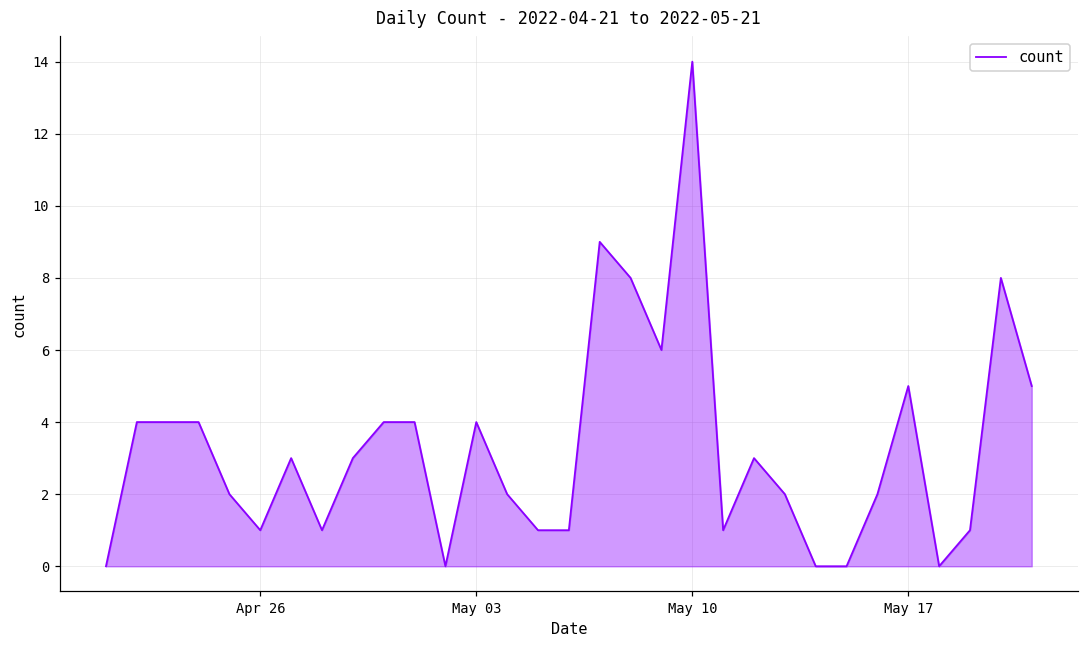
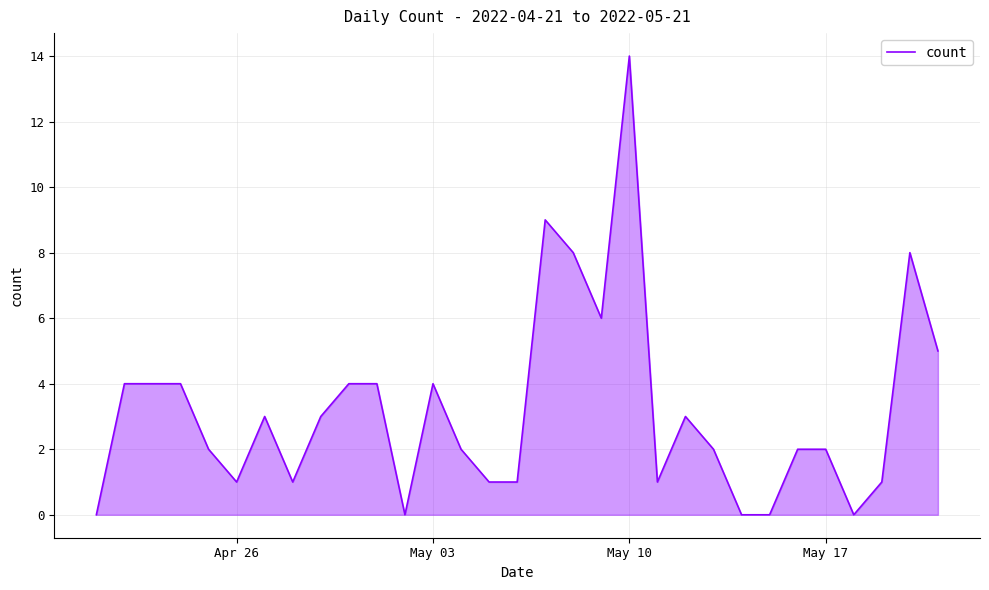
May 17: 5 -> 2
